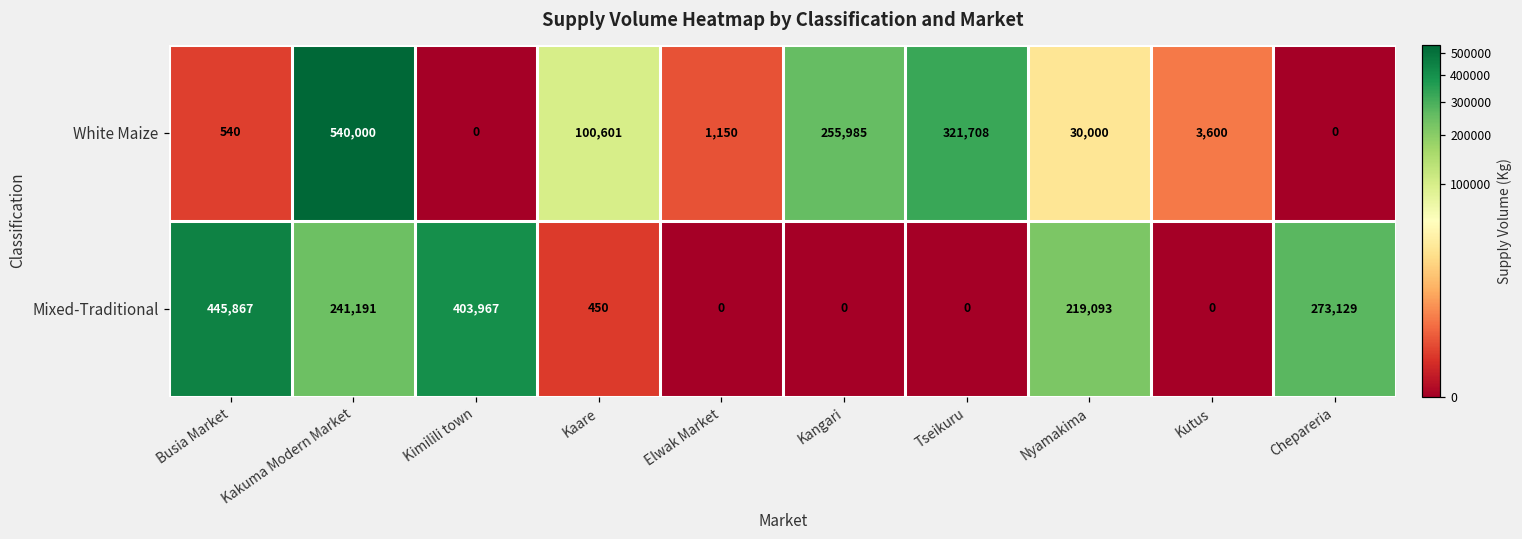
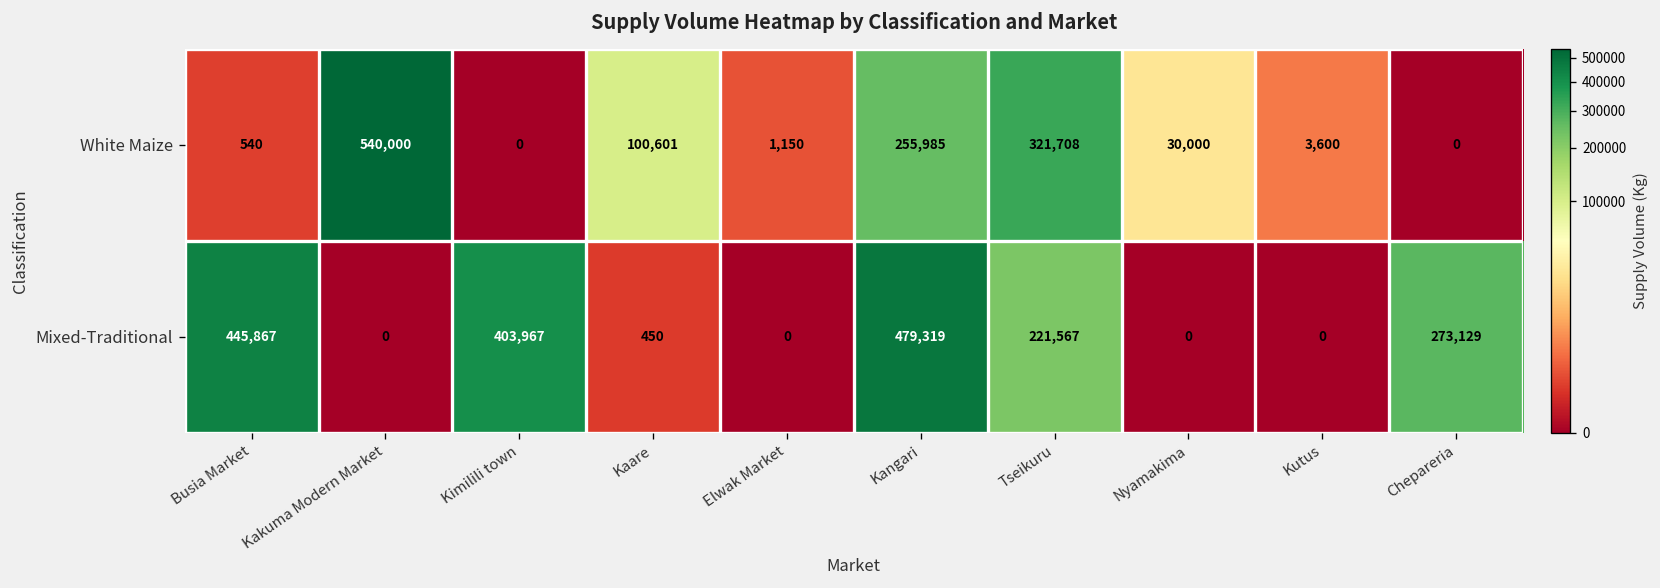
Mixed-Traditional, Kakuma Modern Market: 241,191 -> 0
Mixed-Traditional, Kangari: 0 -> 479,319
Mixed-Traditional, Tseikuru: 0 -> 221,567
Mixed-Traditional, Nyamakima: 219,093 -> 0
